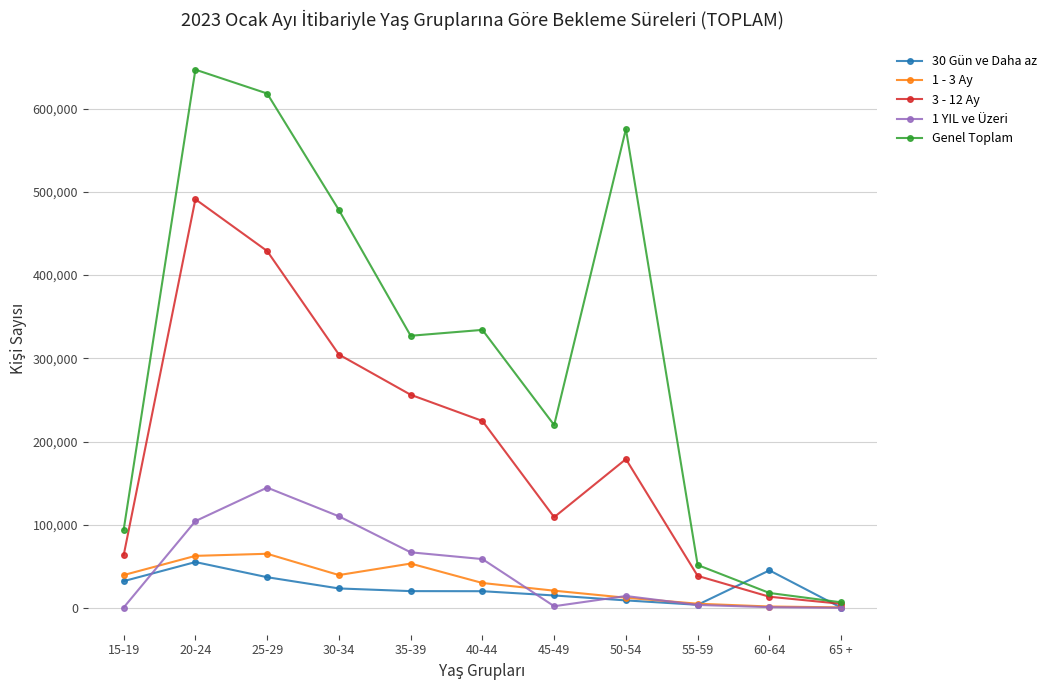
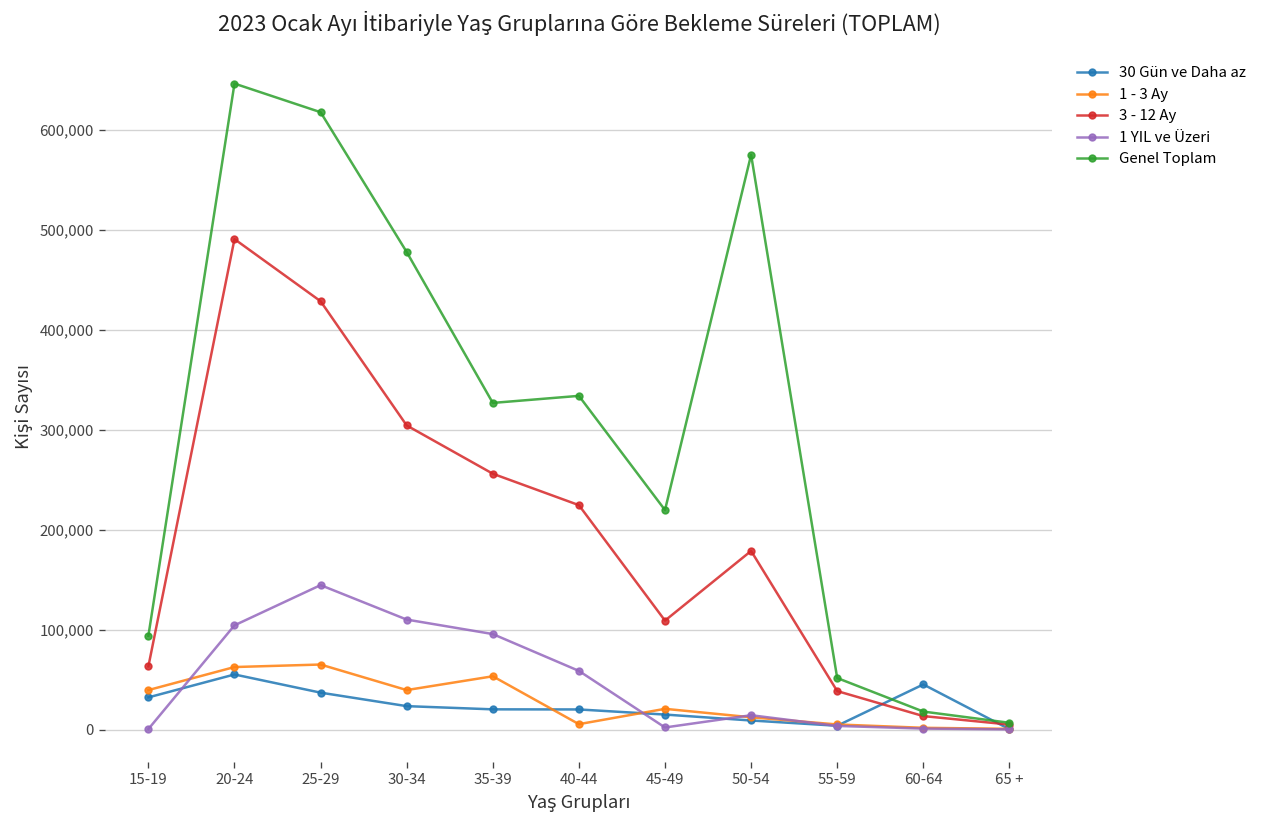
1 YIL ve Üzeri, 35-39: 70,000 -> 100,000
1 - 3 Ay, 40-44: 30,000 -> 10,000
